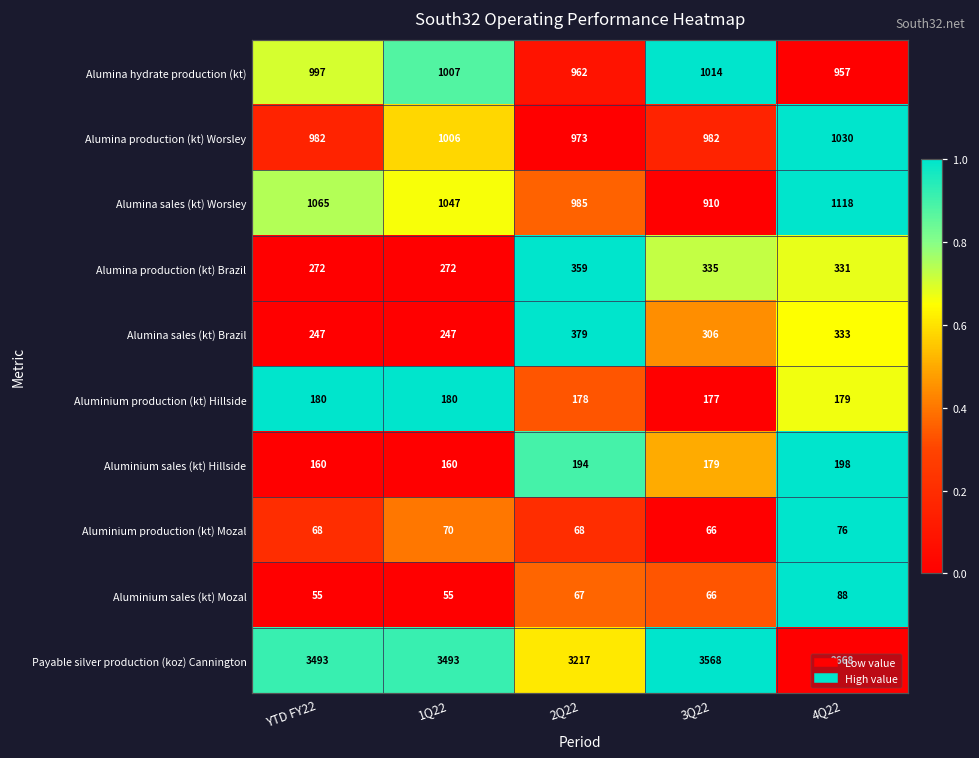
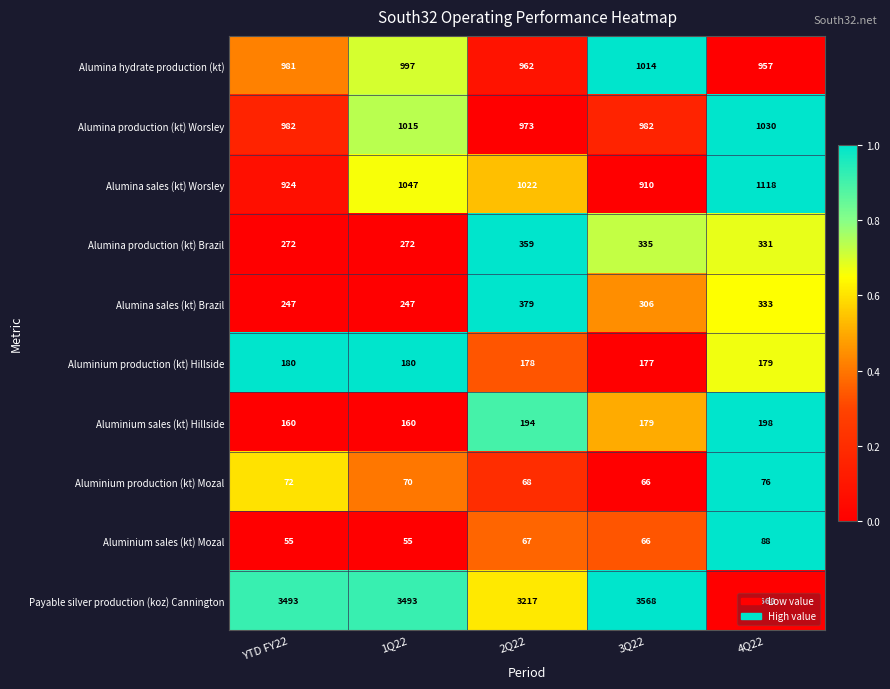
Alumina hydrate production (kt), YTD FY22: 997 -> 981
Alumina hydrate production (kt), 1Q22: 1007 -> 997
Alumina production (kt) Worsley, 1Q22: 1006 -> 1015
Alumina sales (kt) Worsley, YTD FY22: 1065 -> 924
Alumina sales (kt) Worsley, 2Q22: 985 -> 1022
Aluminium production (kt) Mozal, YTD FY22: 68 -> 72
